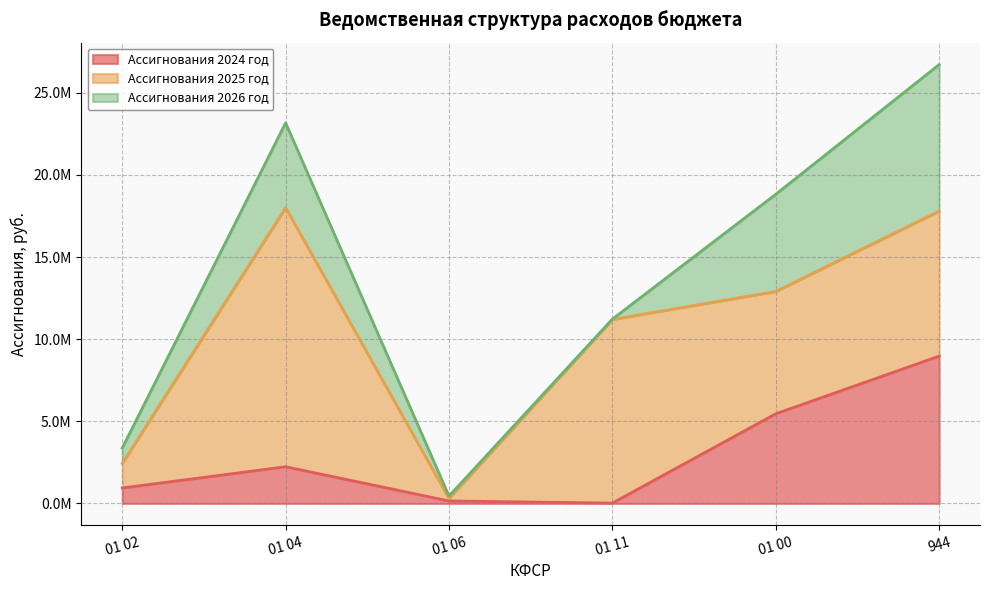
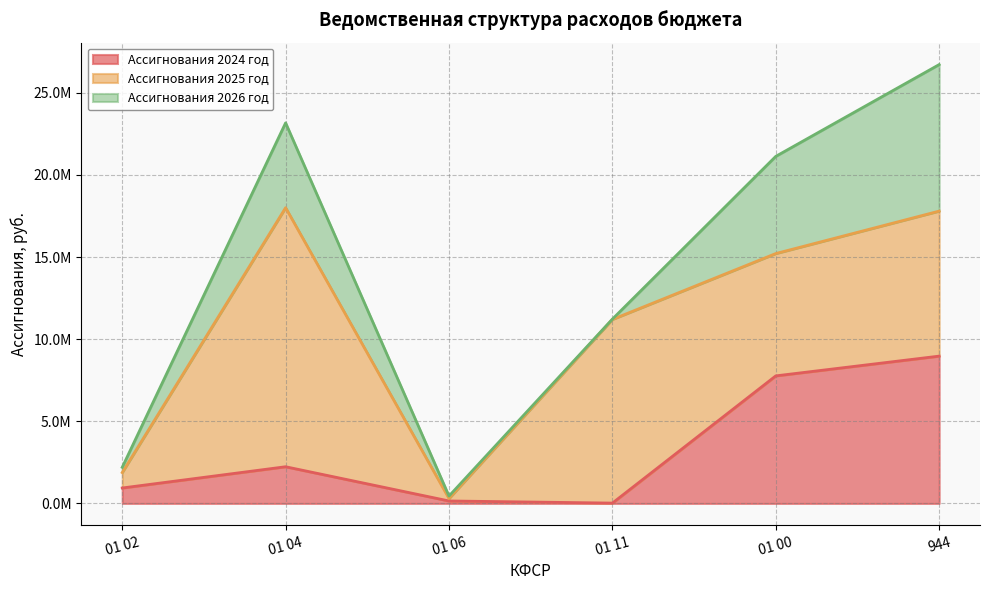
Ассигнования 2025 год, 01 02: 1500000 -> 900000
Ассигнования 2026 год, 01 02: 900000 -> 300000
Ассигнования 2024 год, 01 00: 5500000 -> 7800000
